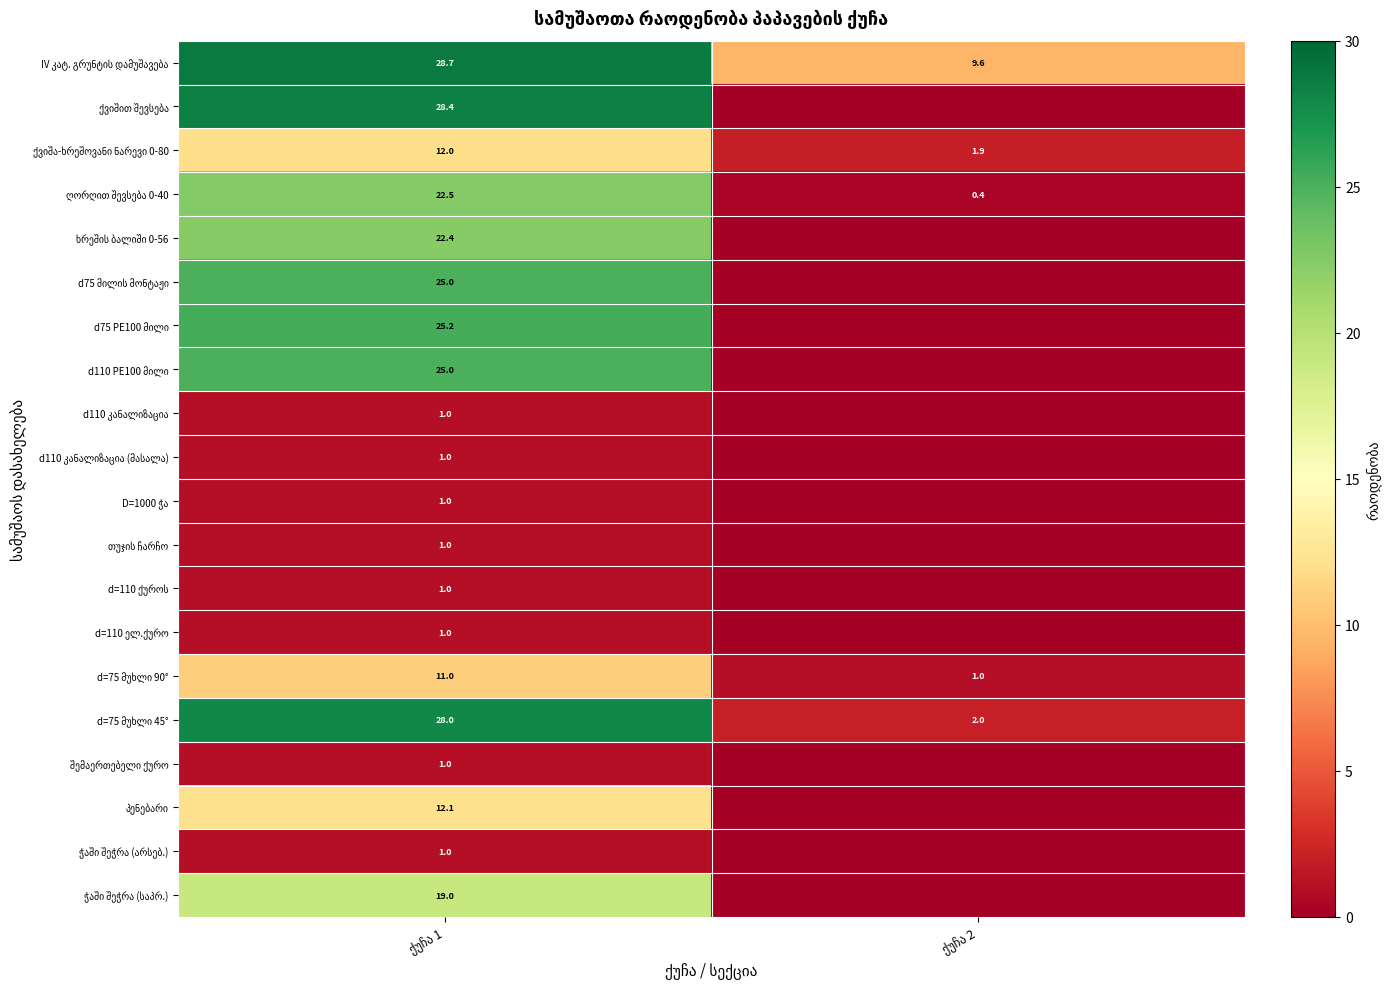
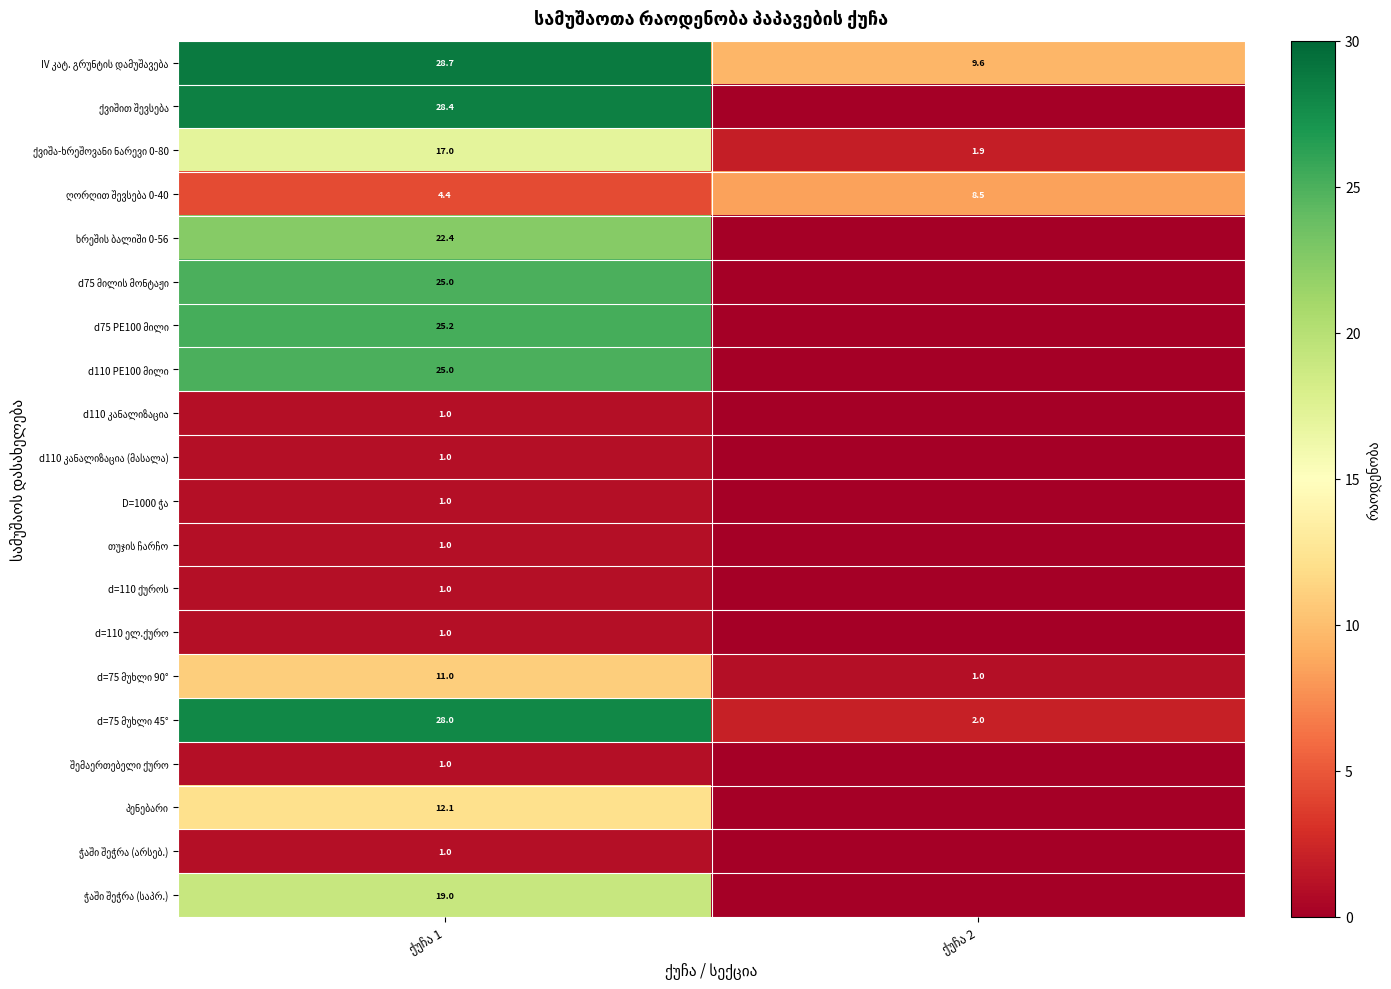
ქვიშა-ხრეშოვანი ნარევი 0-80, ქუჩა 1: 12.0 -> 17.0
ღორღით შევსება 0-40, ქუჩა 1: 22.5 -> 4.4
ღორღით შევსება 0-40, ქუჩა 2: 0.4 -> 8.5
